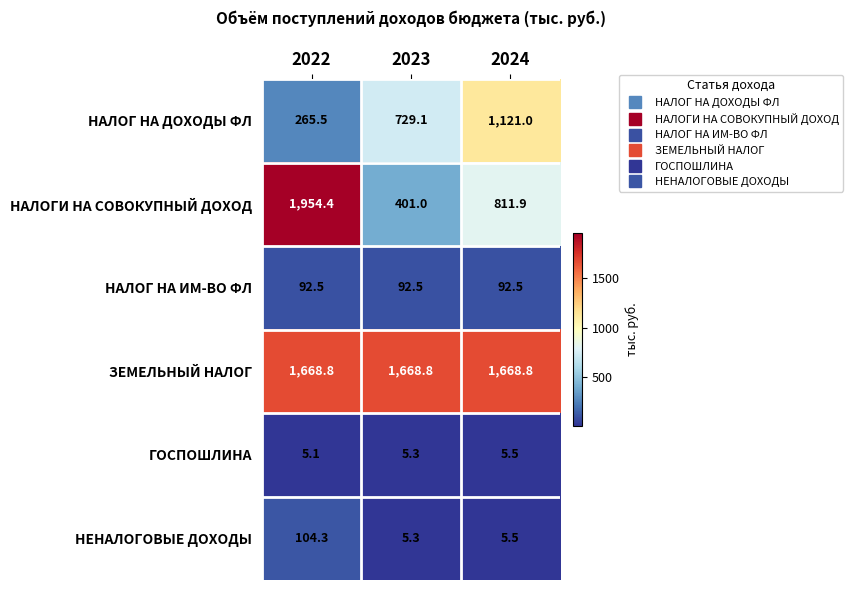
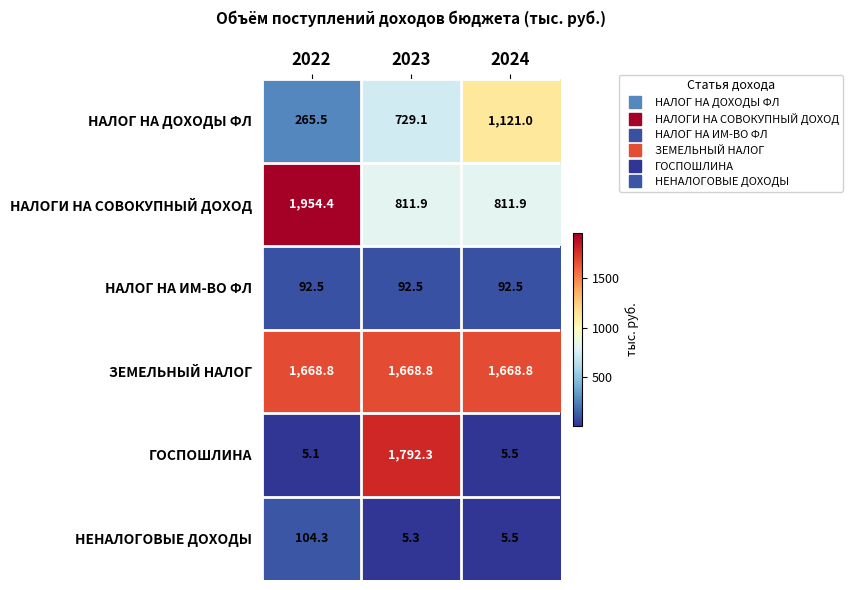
НАЛОГИ НА СОВОКУПНЫЙ ДОХОД, 2023: 401.0 -> 811.9
ГОСПОШЛИНА, 2023: 5.3 -> 1,792.3
